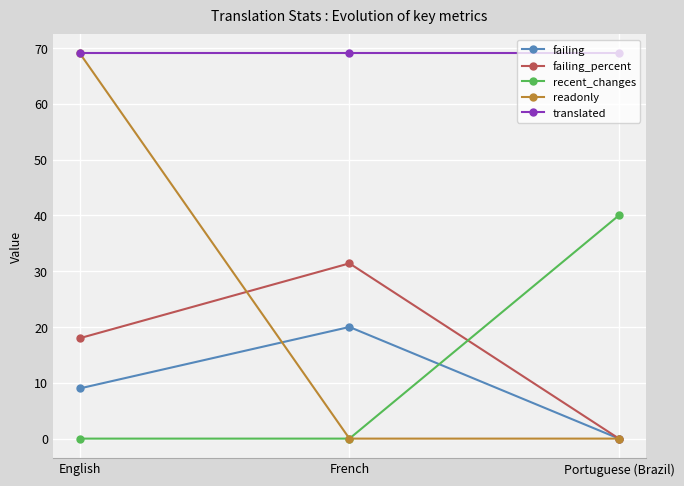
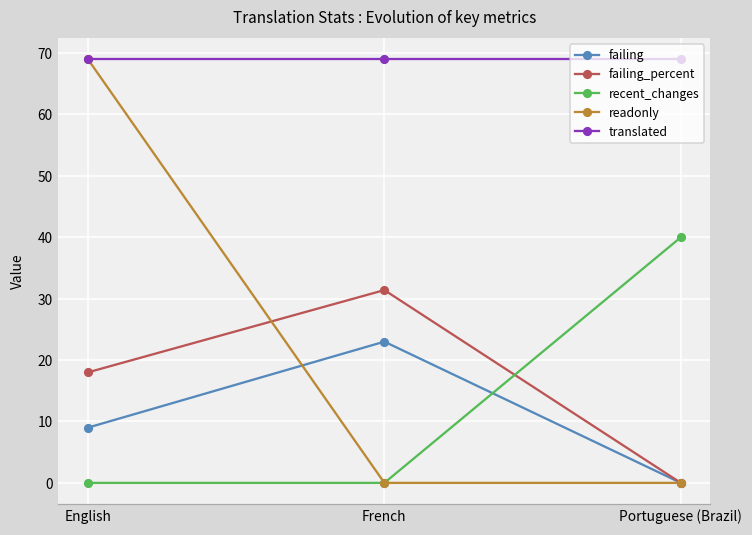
failing, French: 20 -> 23
